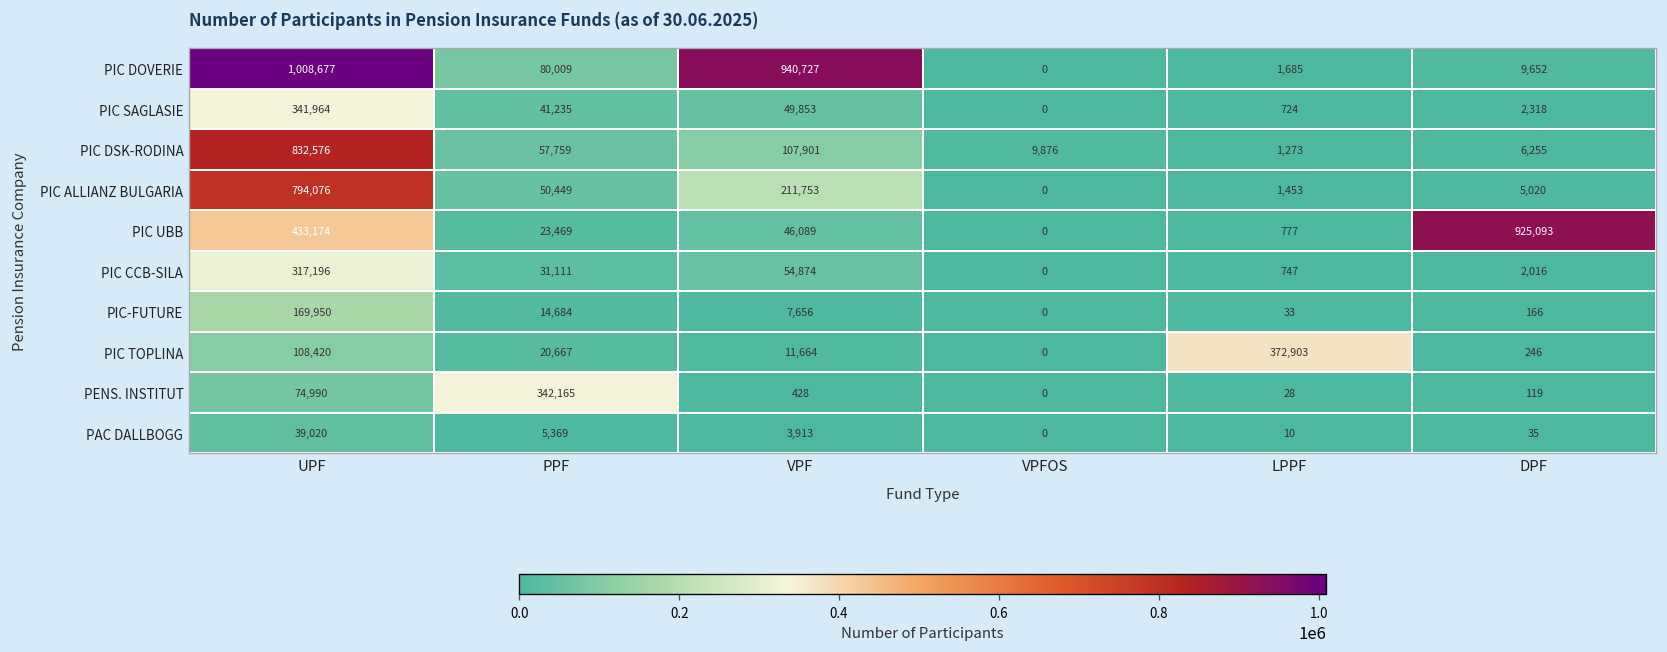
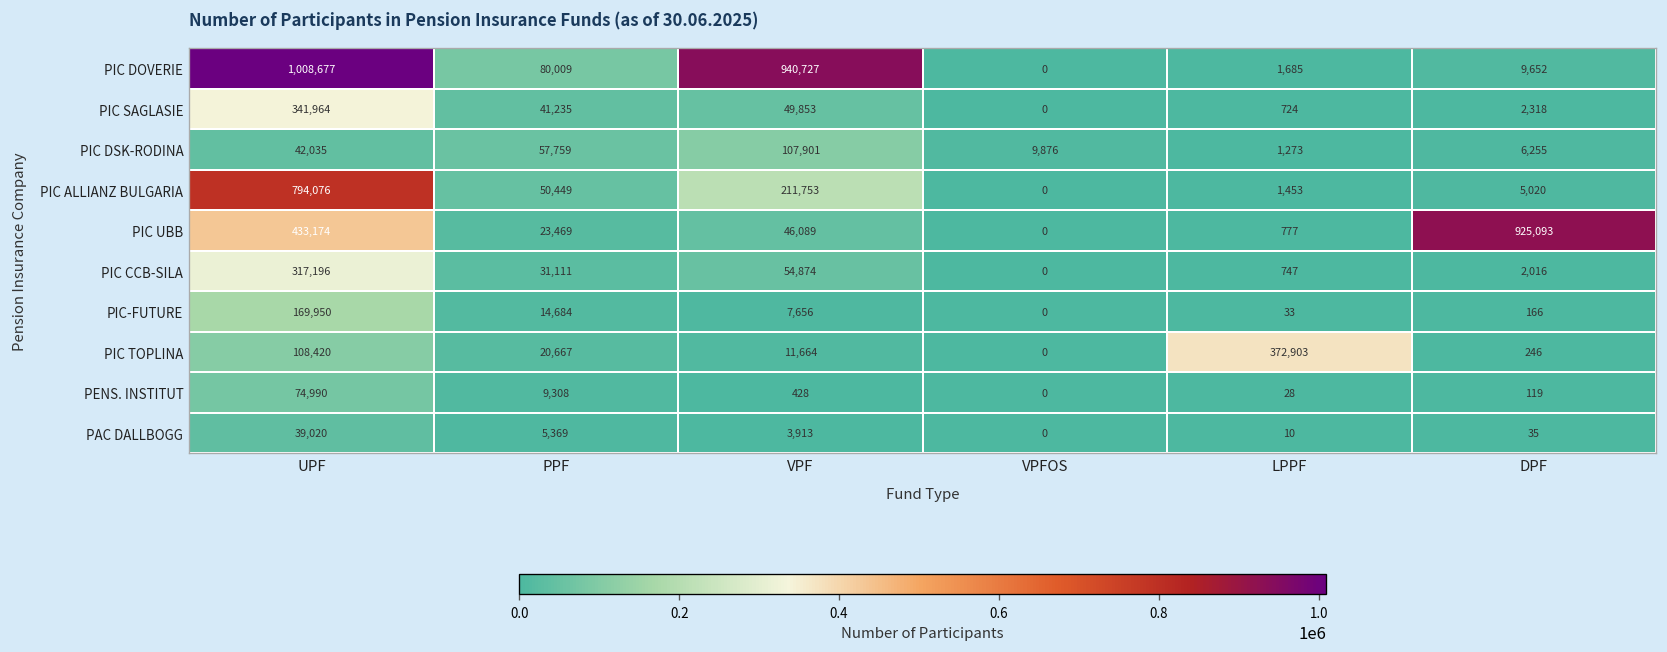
PIC DSK-RODINA, UPF: 832,576 -> 42,035
PENS. INSTITUT, PPF: 342,165 -> 9,308
